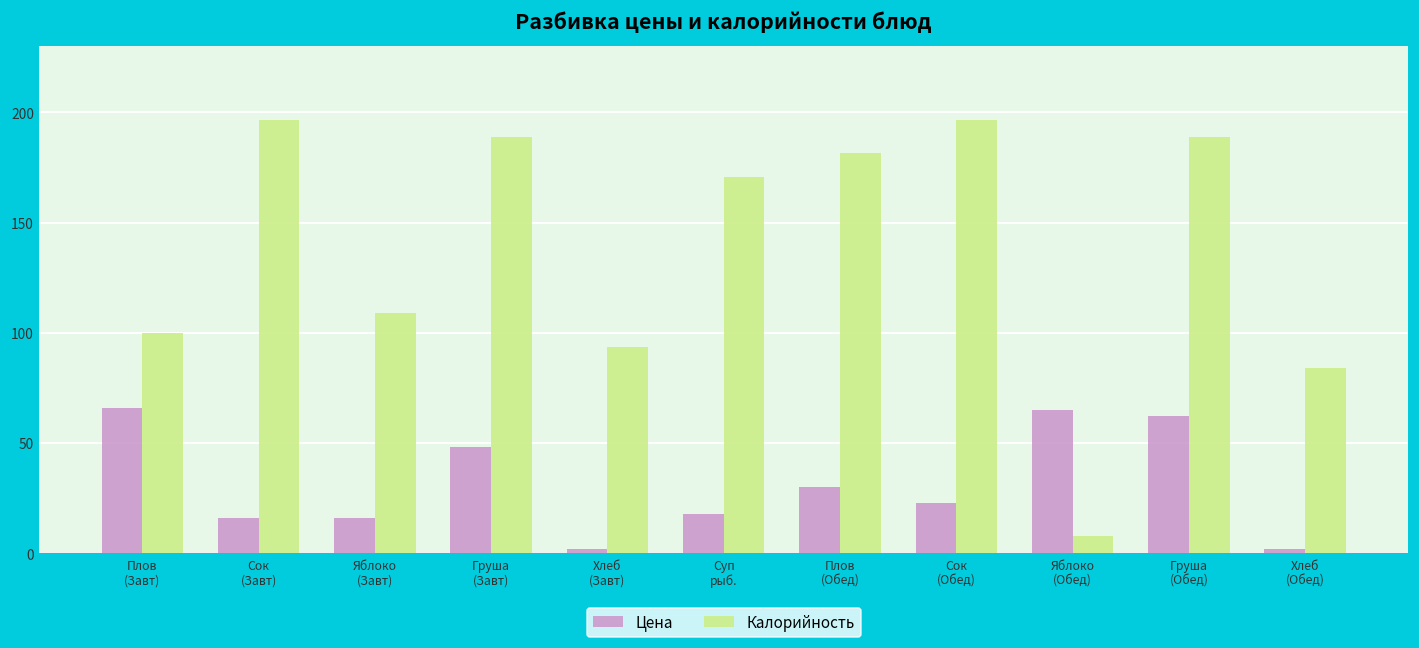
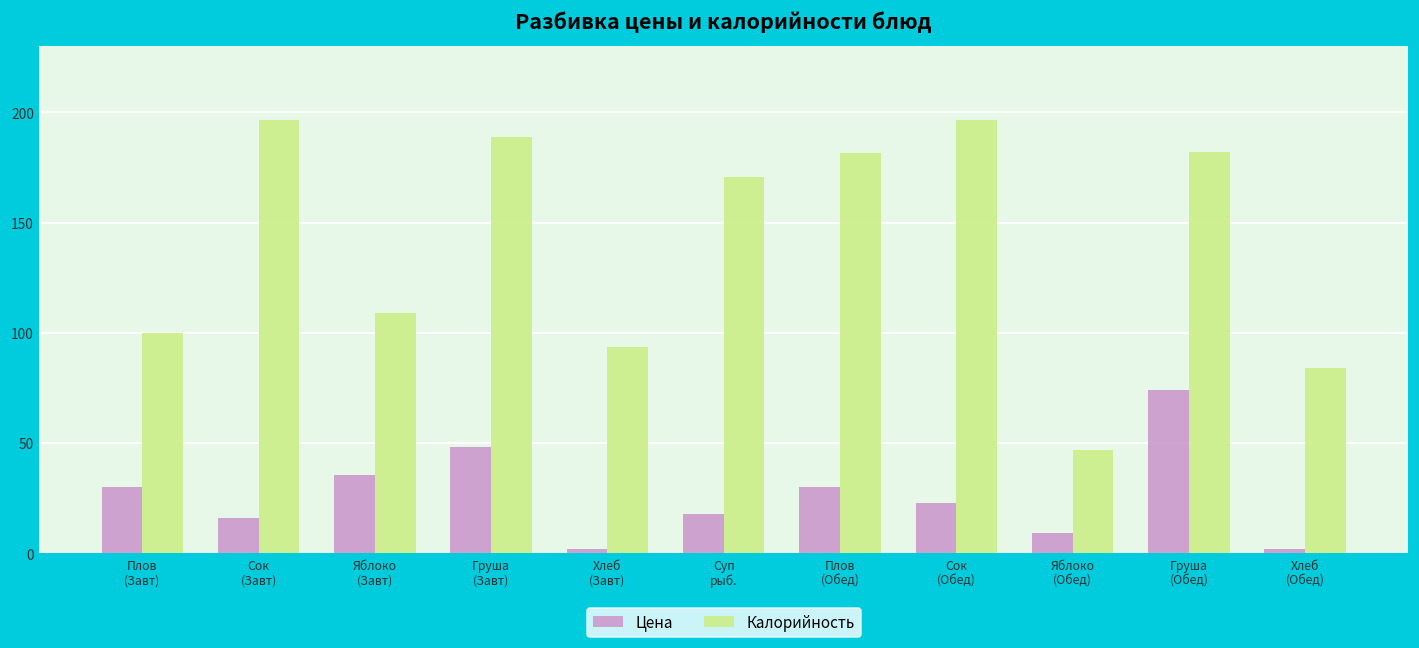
Цена, Плов (Завт): 66 -> 30
Цена, Яблоко (Завт): 16 -> 36
Цена, Яблоко (Обед): 65 -> 9
Калорийность, Яблоко (Обед): 8 -> 47
Цена, Груша (Обед): 63 -> 74
Калорийность, Груша (Обед): 189 -> 182
